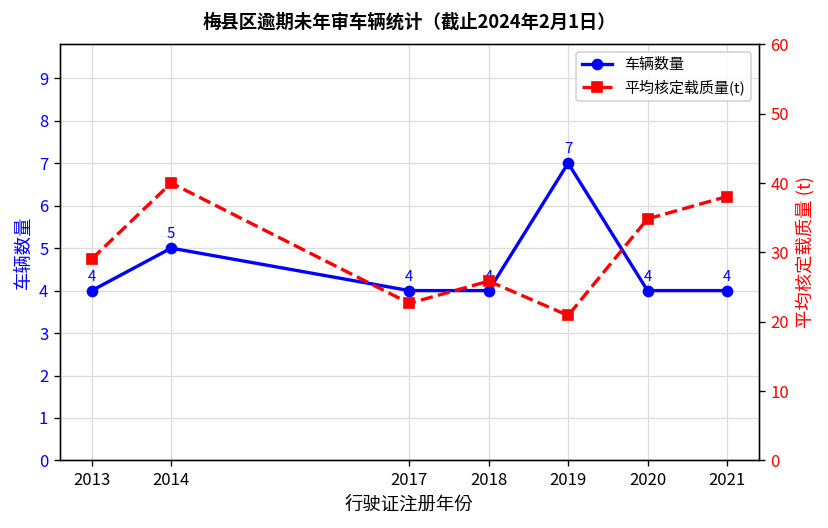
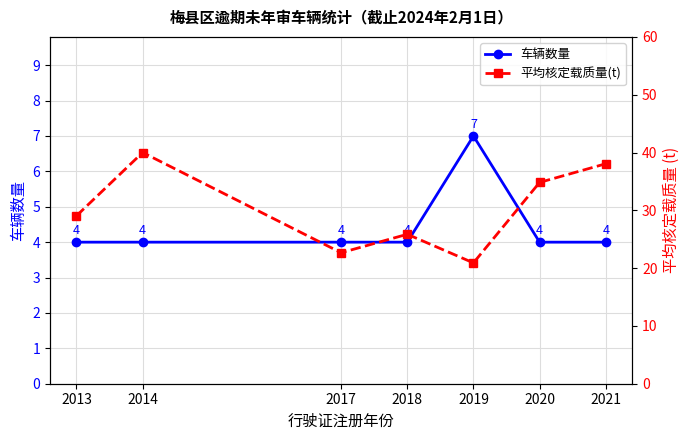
车辆数量, 2014: 5 -> 4
